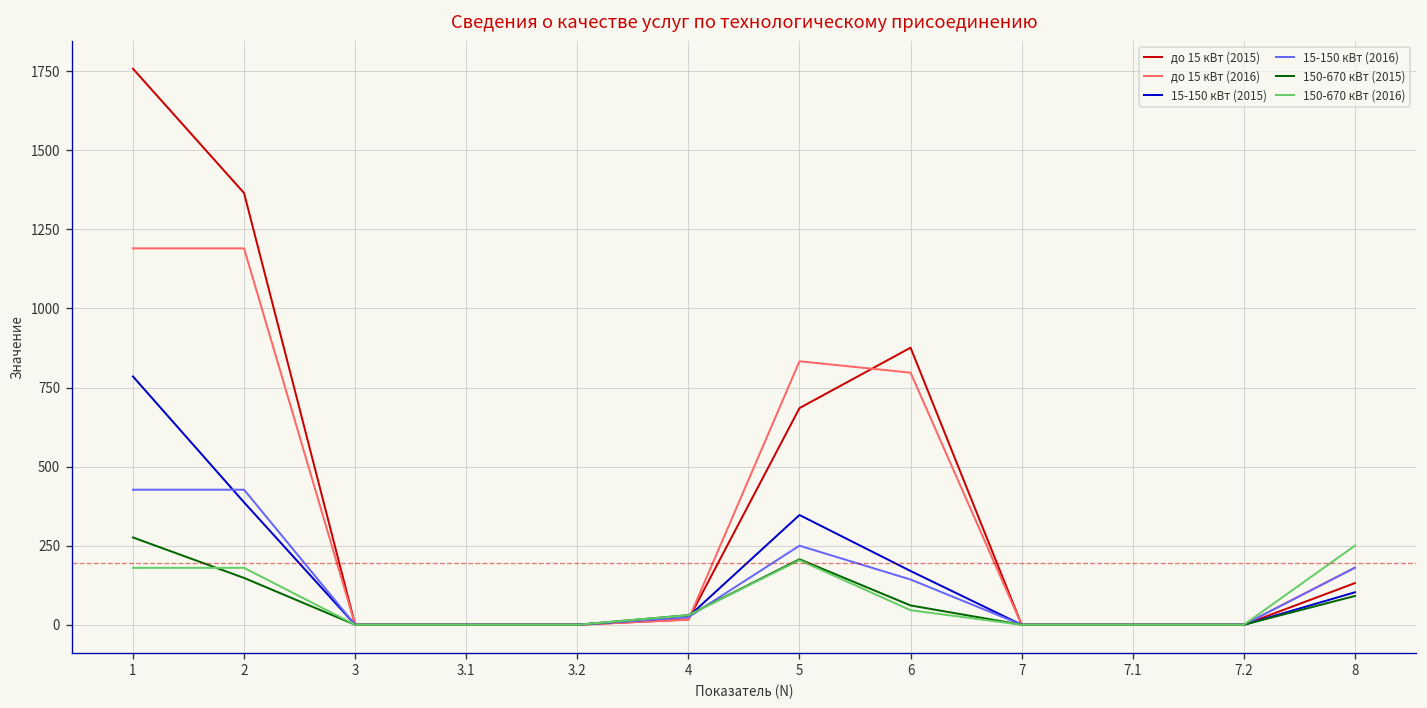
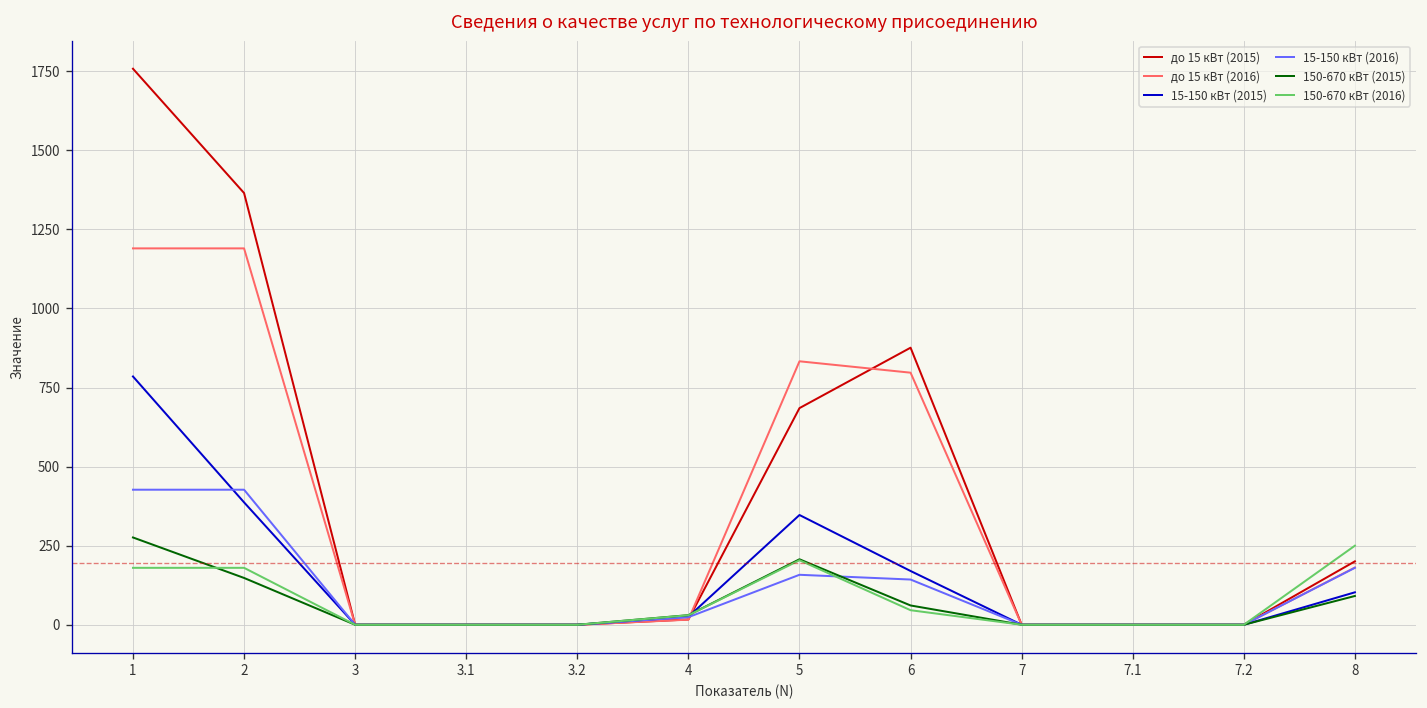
15-150 кВт (2016), 5: 250 -> 160
до 15 кВт (2015), 8: 130 -> 200
